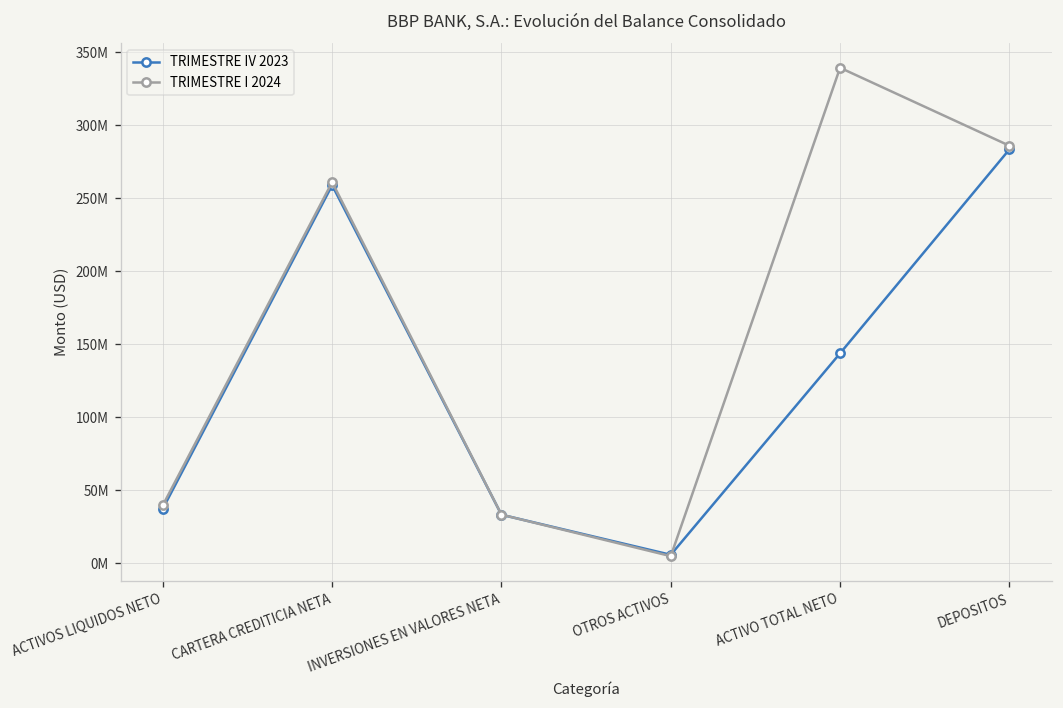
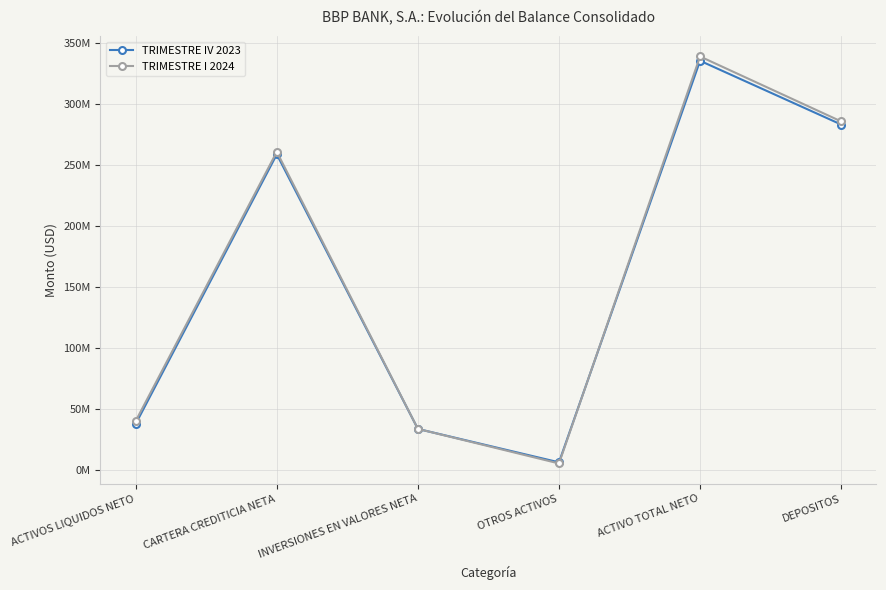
TRIMESTRE IV 2023, ACTIVO TOTAL NETO: 144000000 -> 336000000
